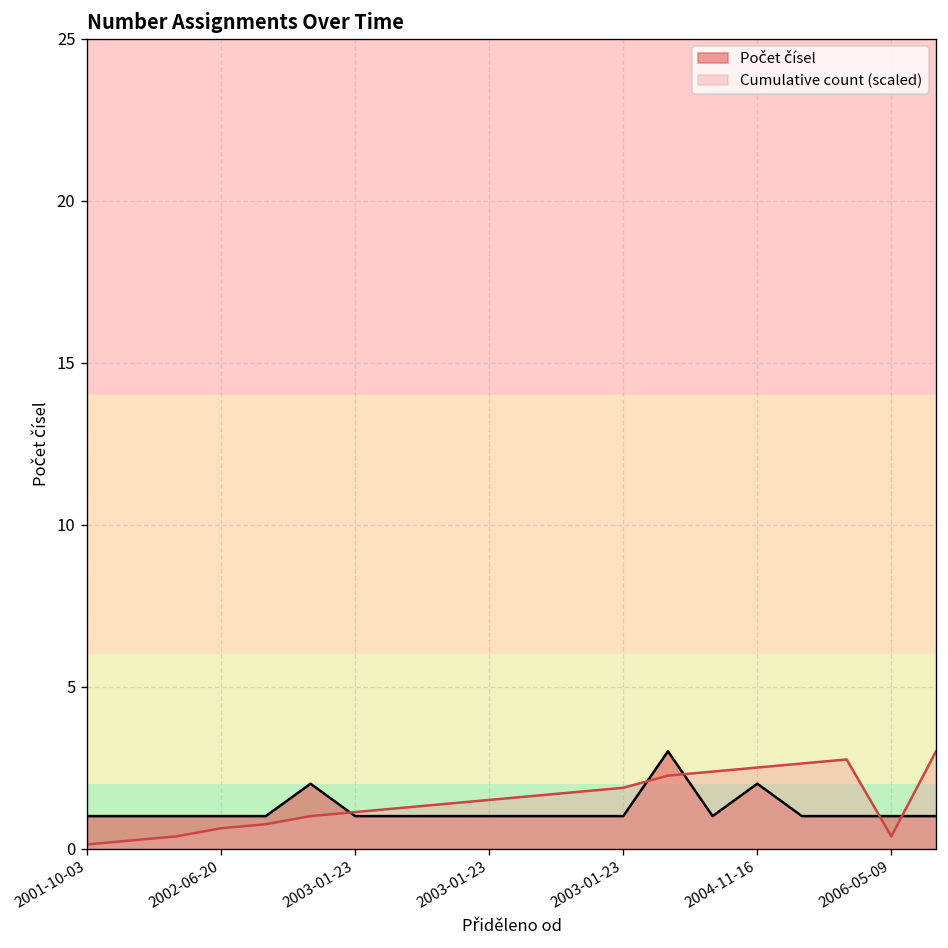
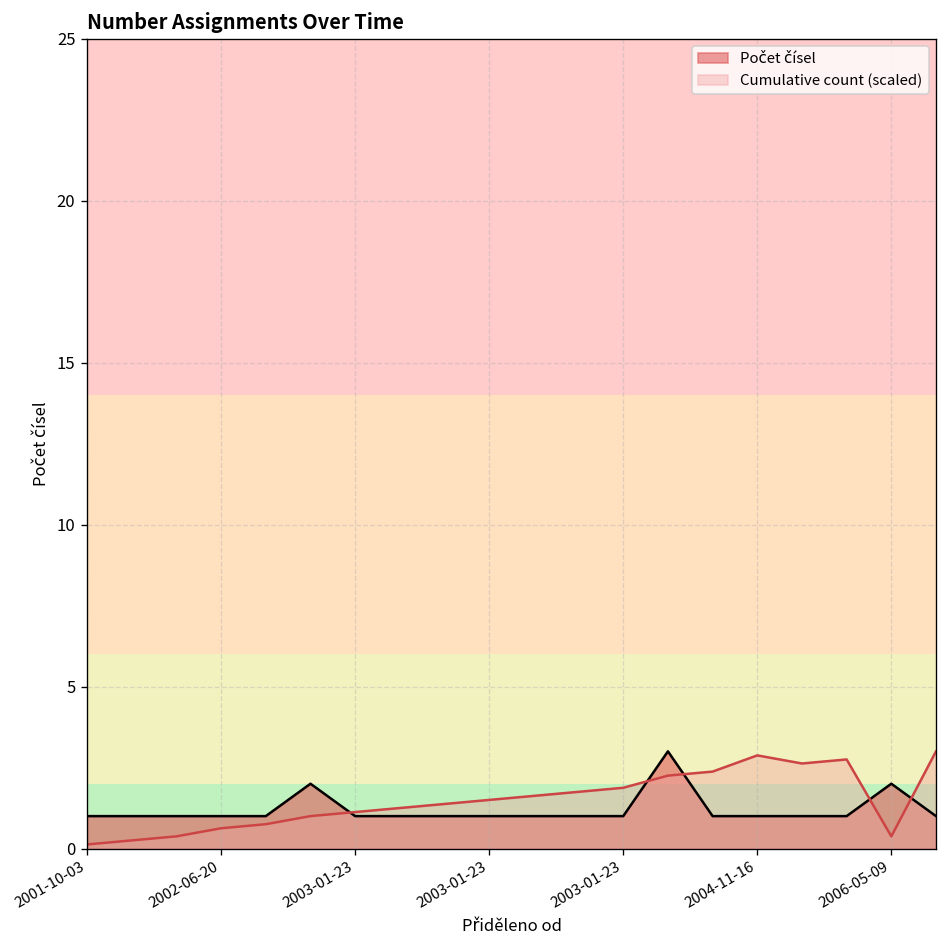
Počet čísel, 2004-11-16: 2 -> 1
Cumulative count (scaled), 2004-11-16: 2.5 -> 2.9
Počet čísel, 2006-05-09: 1 -> 2
